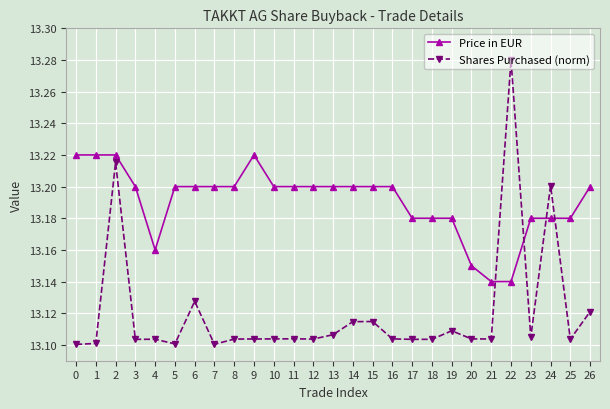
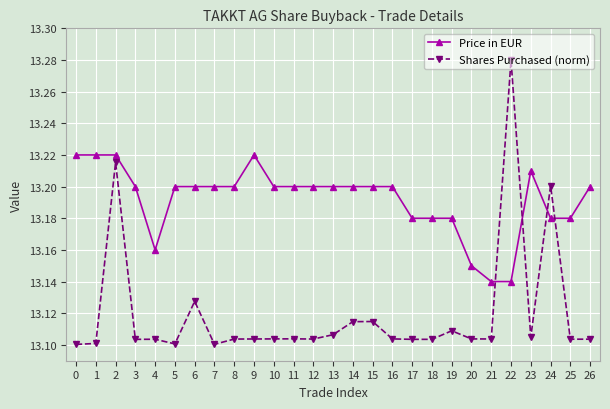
Price in EUR, 23: 13.18 -> 13.21
Shares Purchased (norm), 26: 13.121 -> 13.104
